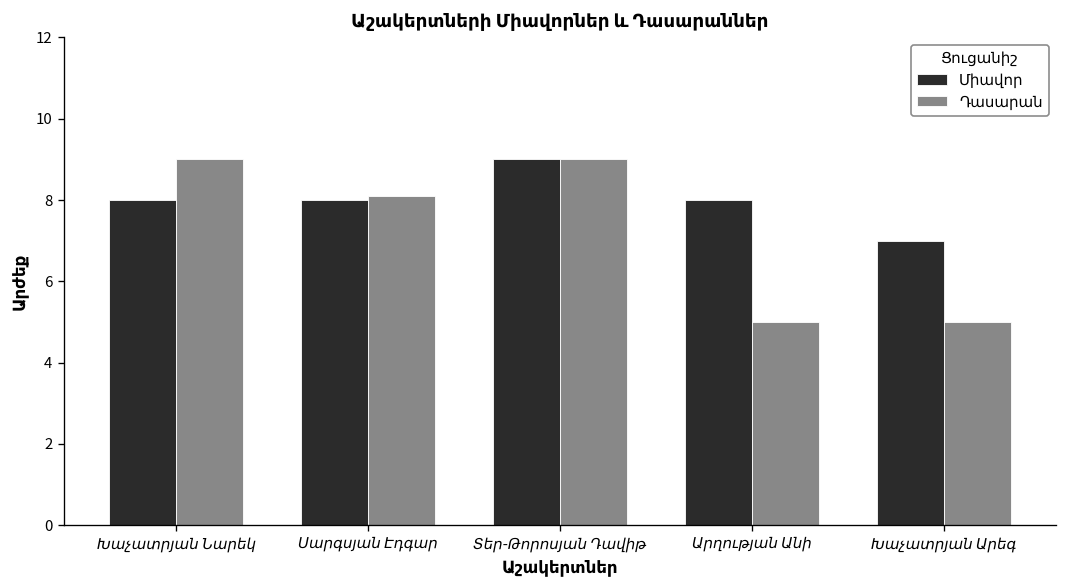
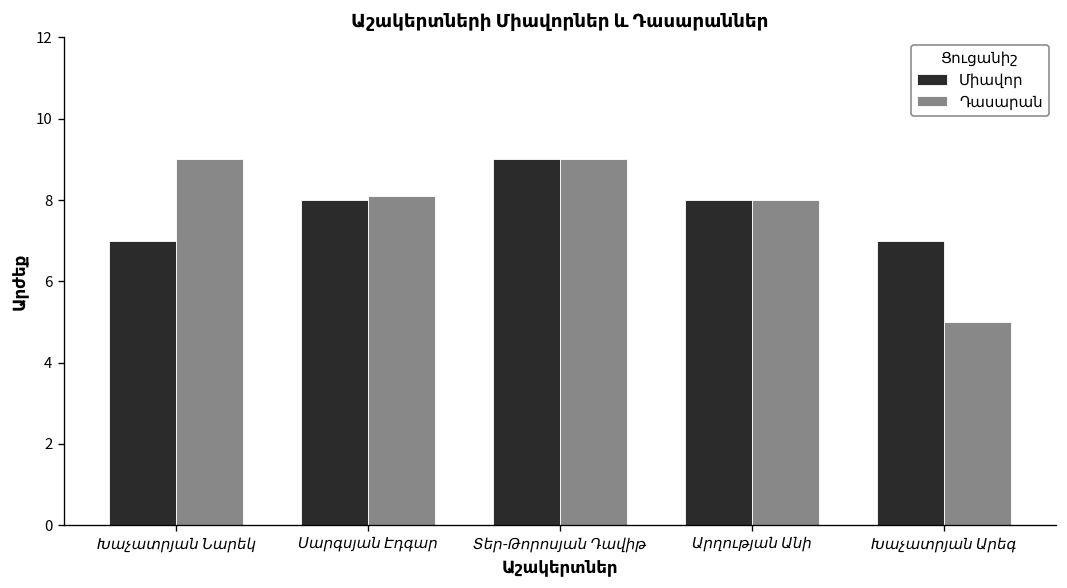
Միավոր, Խաչատրյան Նարեկ: 8 -> 7
Դասարան, Արղության Անի: 5 -> 8
